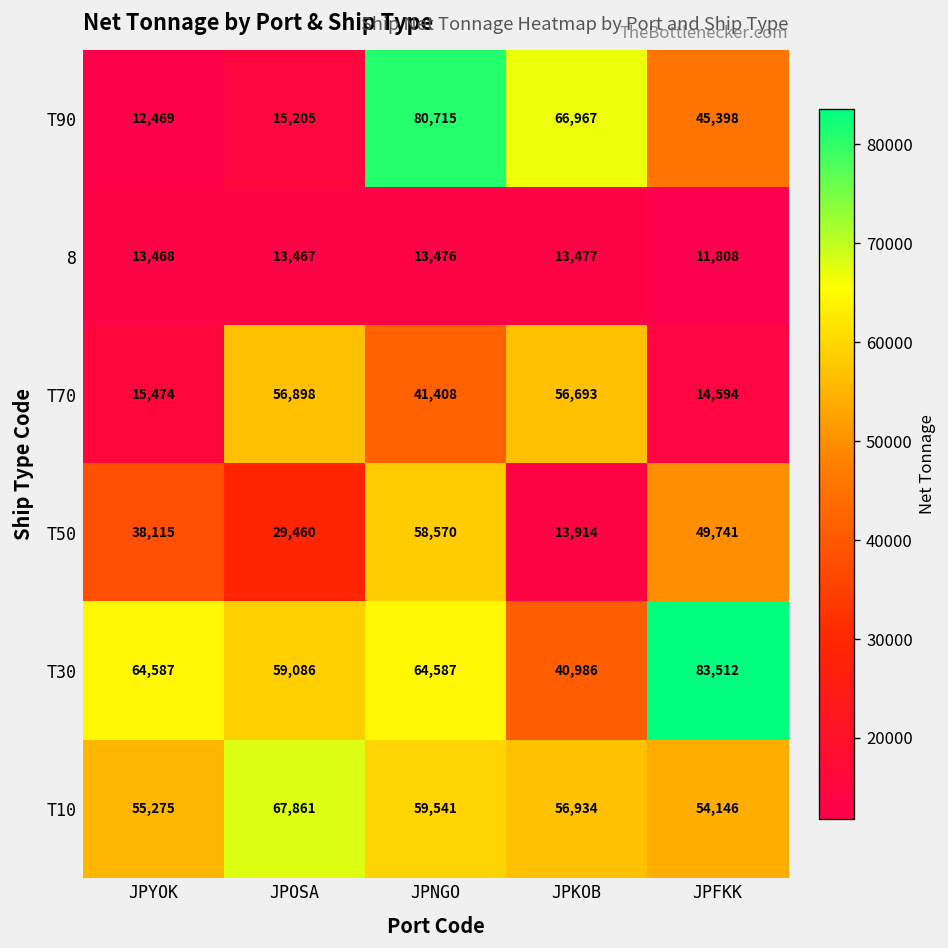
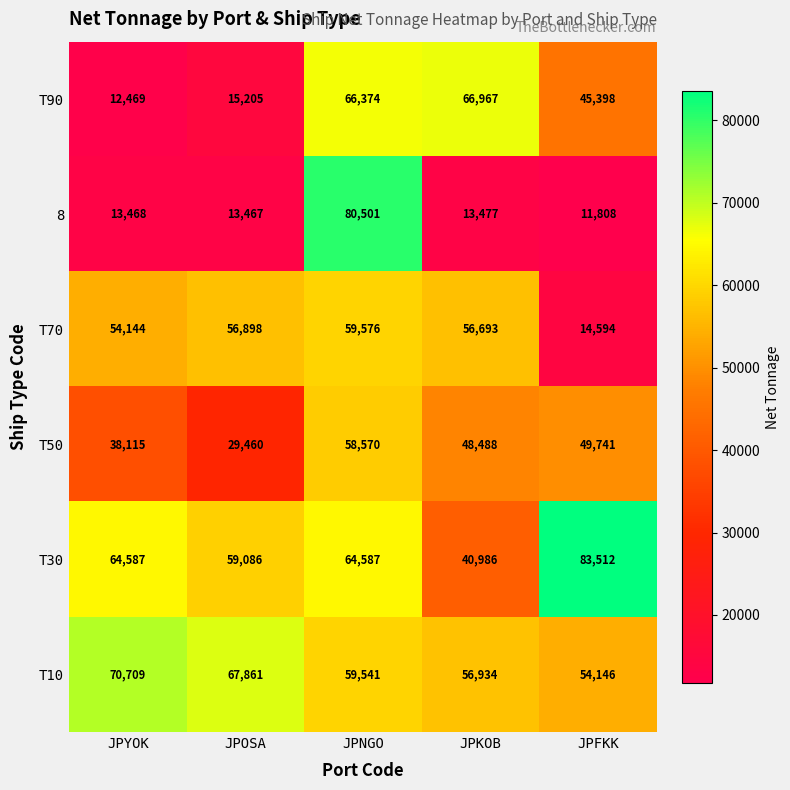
T90, JPNGO: 80,715 -> 66,374
8, JPNGO: 13,476 -> 80,501
T70, JPYOK: 15,474 -> 54,144
T70, JPNGO: 41,408 -> 59,576
T50, JPKOB: 13,914 -> 48,488
T10, JPYOK: 55,275 -> 70,709
